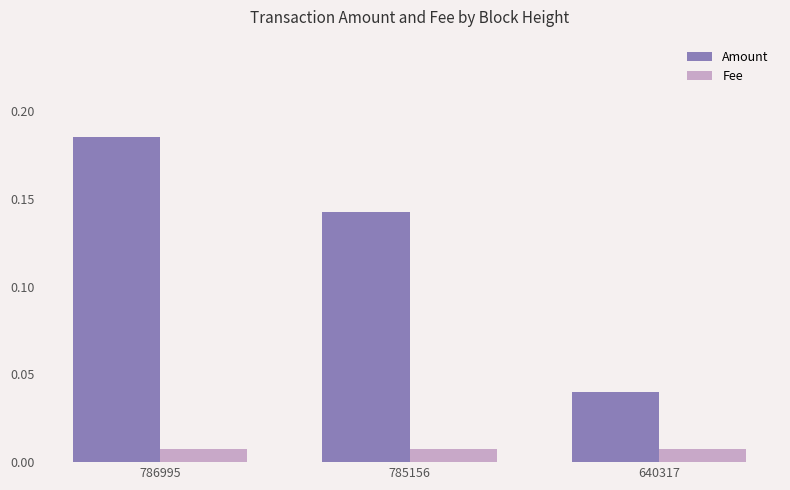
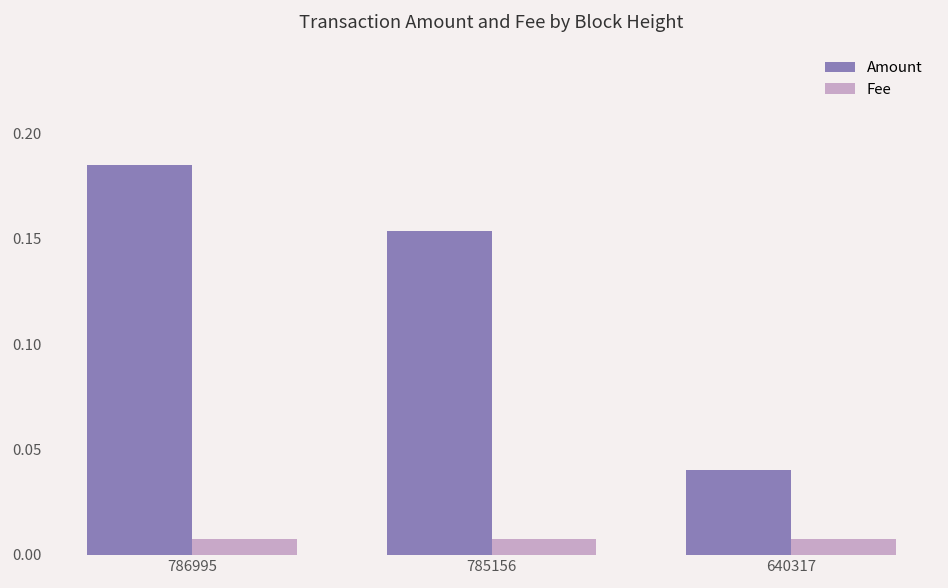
Amount, 785156: 0.143 -> 0.154
